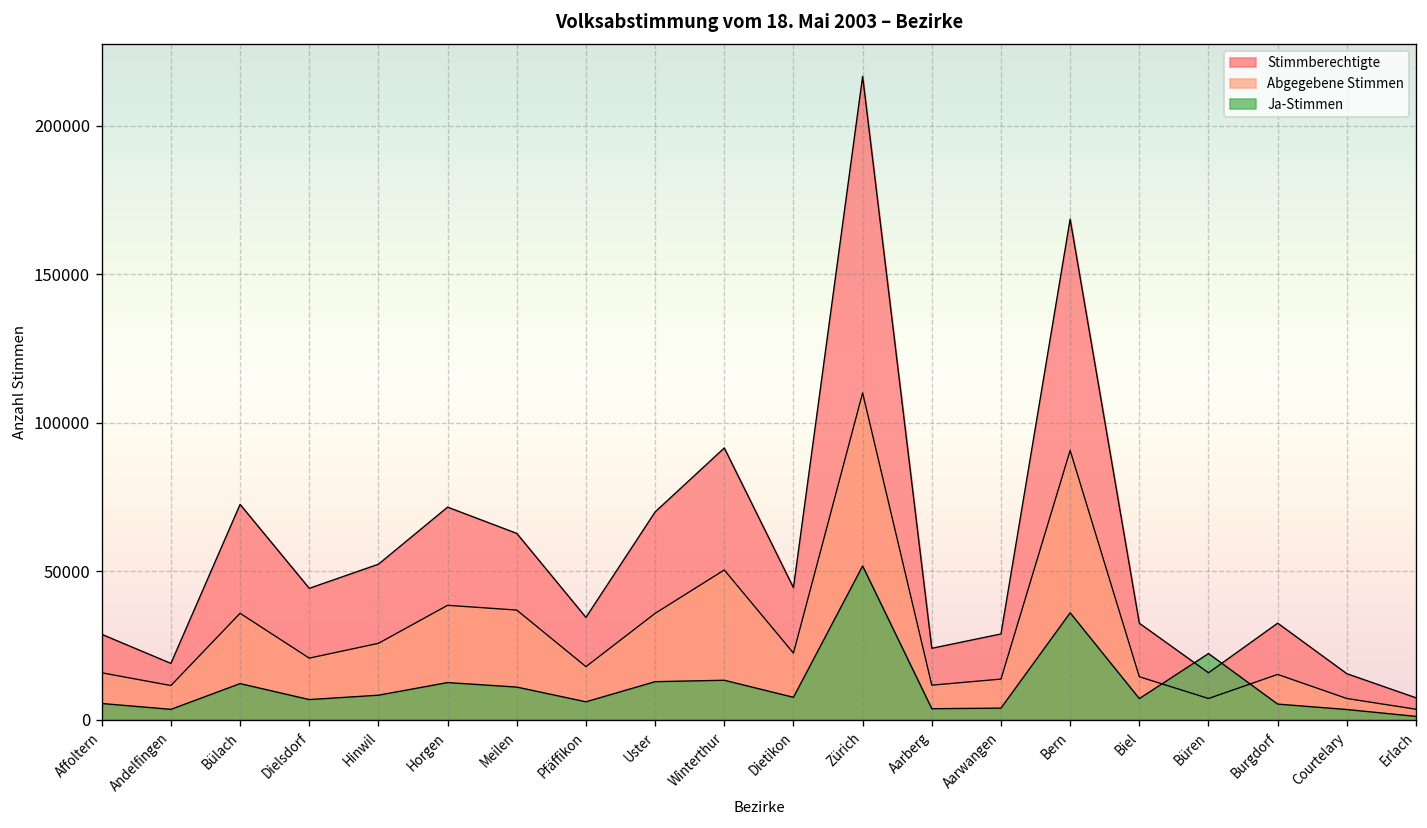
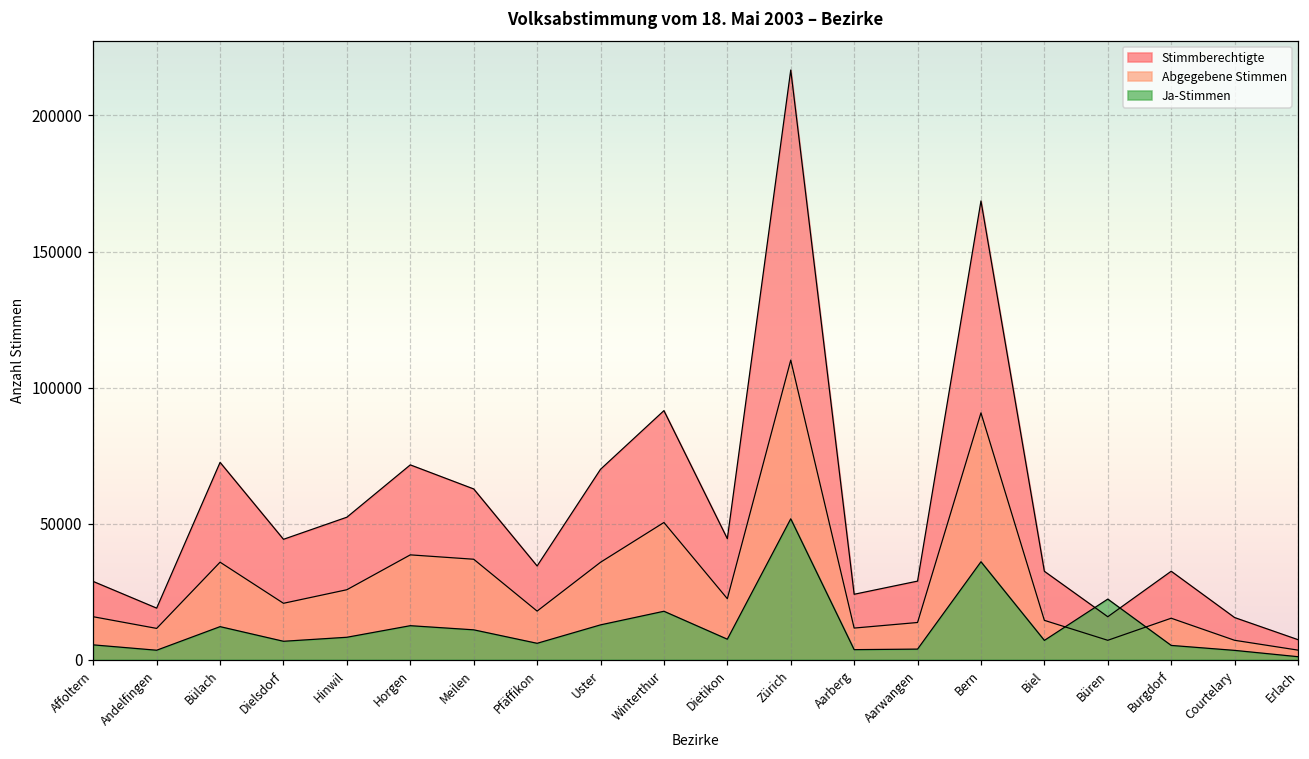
Ja-Stimmen, Winterthur: 13000 -> 18000
